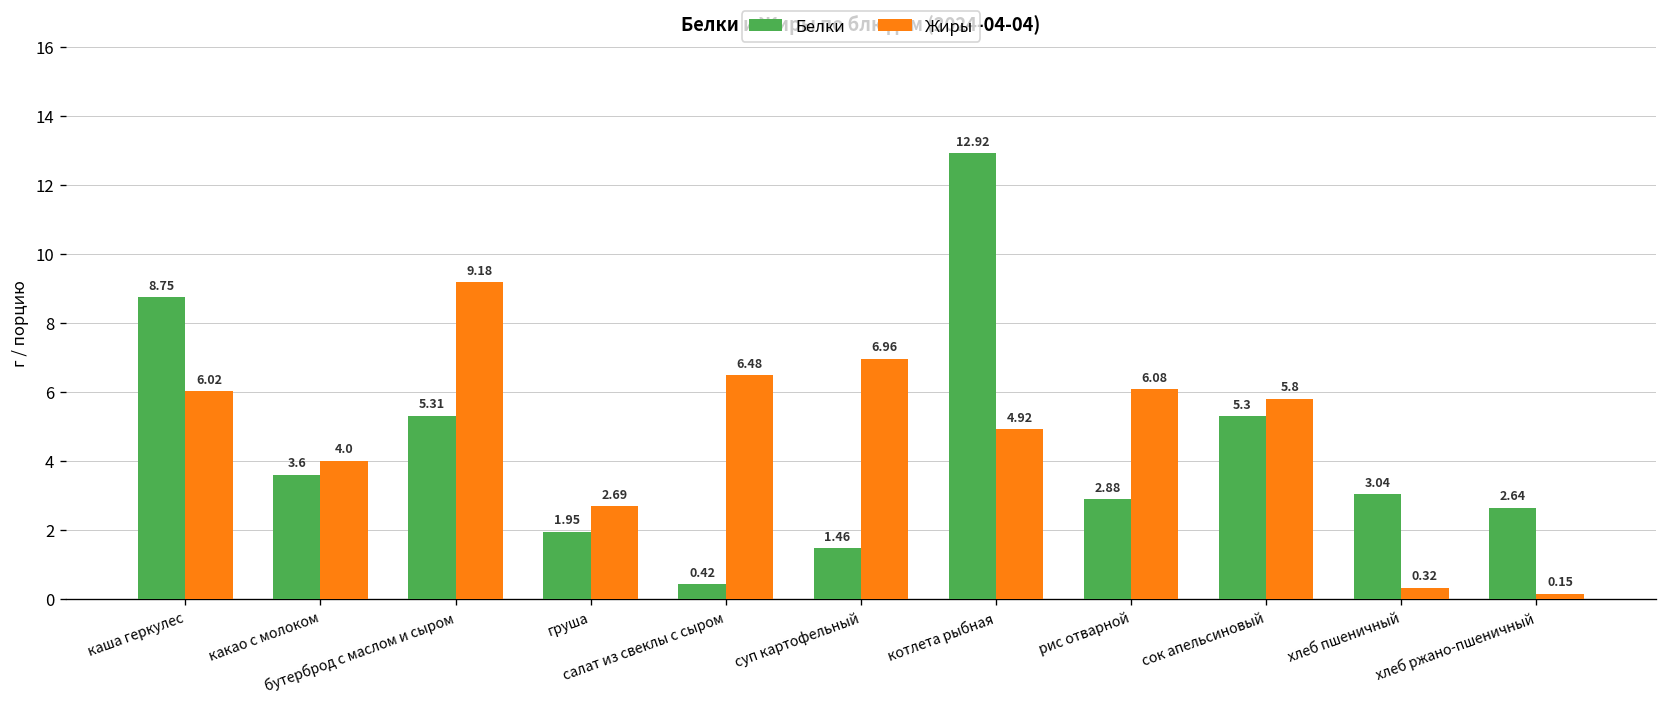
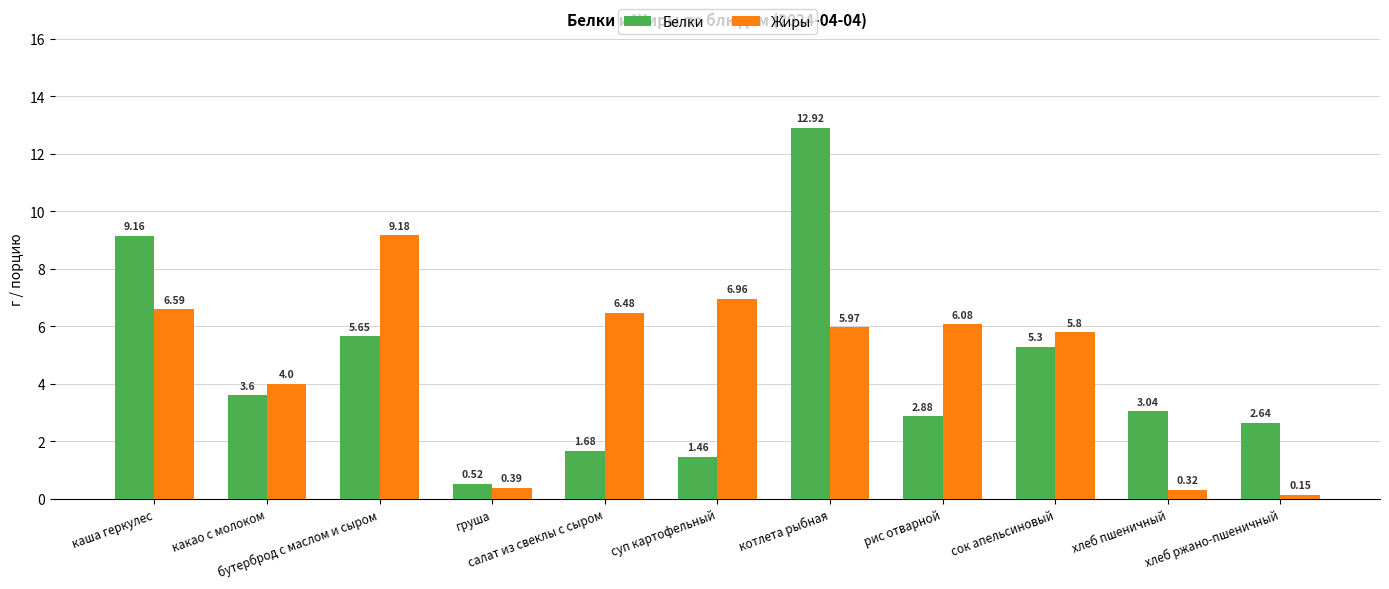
Белки, каша геркулес: 8.75 -> 9.16
Жиры, каша геркулес: 6.02 -> 6.59
Белки, бутерброд с маслом и сыром: 5.31 -> 5.65
Белки, груша: 1.95 -> 0.52
Жиры, груша: 2.69 -> 0.39
Белки, салат из свеклы с сыром: 0.42 -> 1.68
Жиры, котлета рыбная: 4.92 -> 5.97
